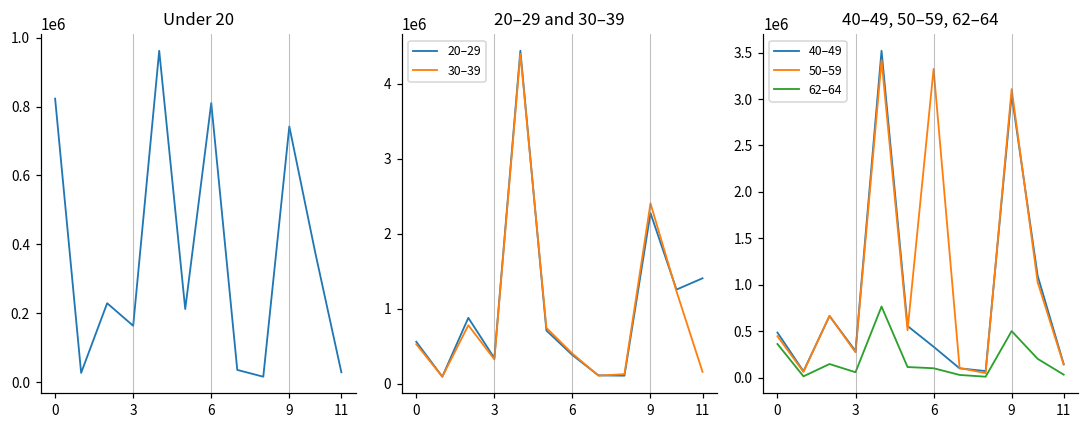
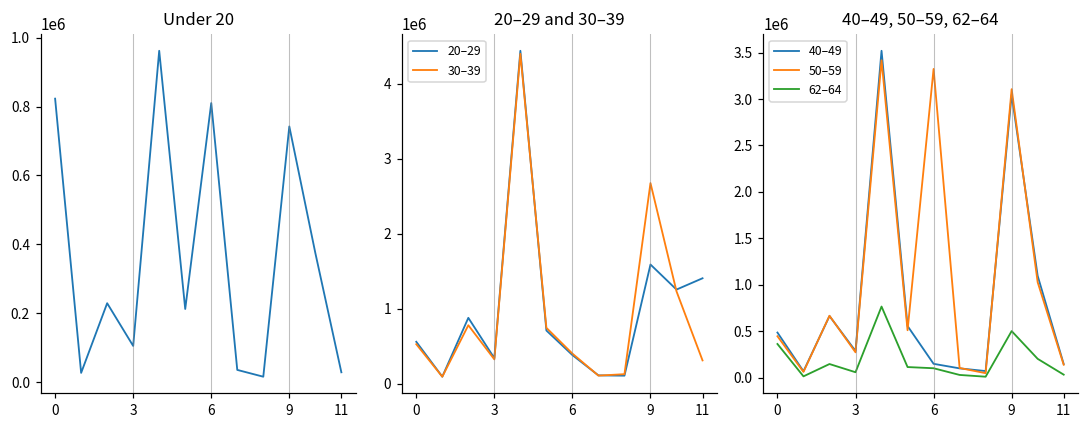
Under 20, 3: 160000 -> 100000
20–29 and 30–39, 20–29, 9: 2300000 -> 1600000
20–29 and 30–39, 30–39, 9: 2400000 -> 2700000
20–29 and 30–39, 30–39, 11: 200000 -> 300000
40–49, 50–59, 62–64, 40–49, 6: 300000 -> 100000
